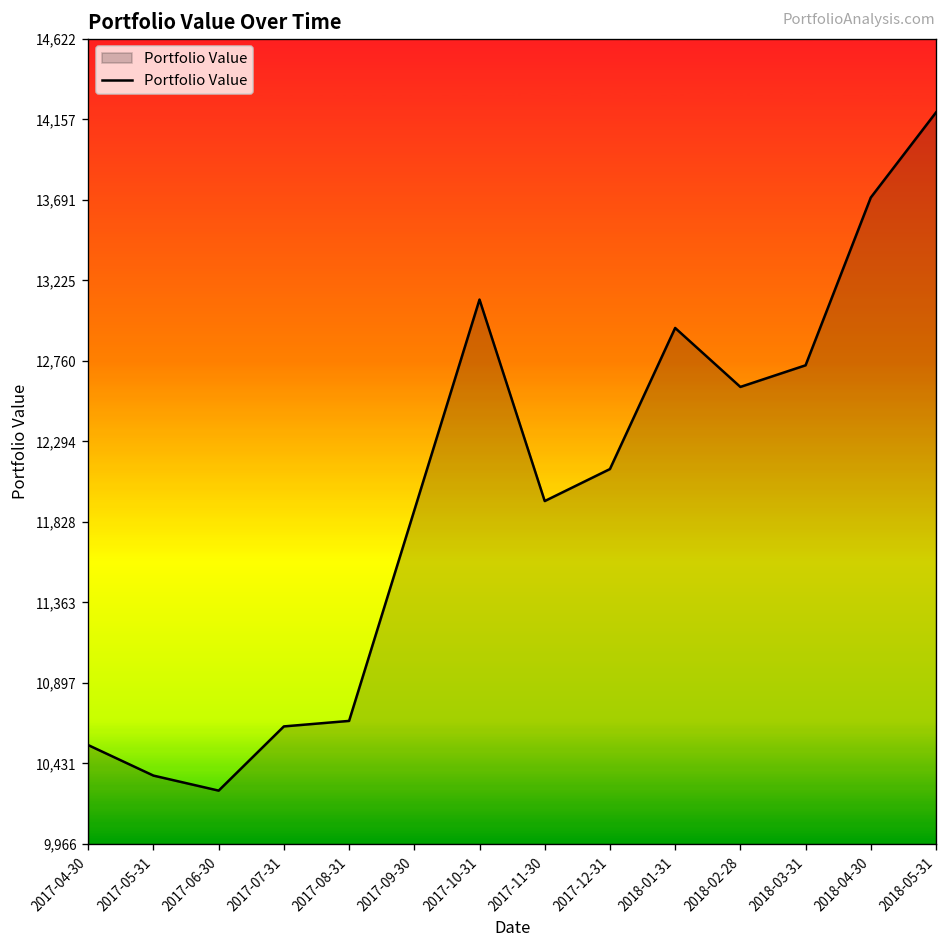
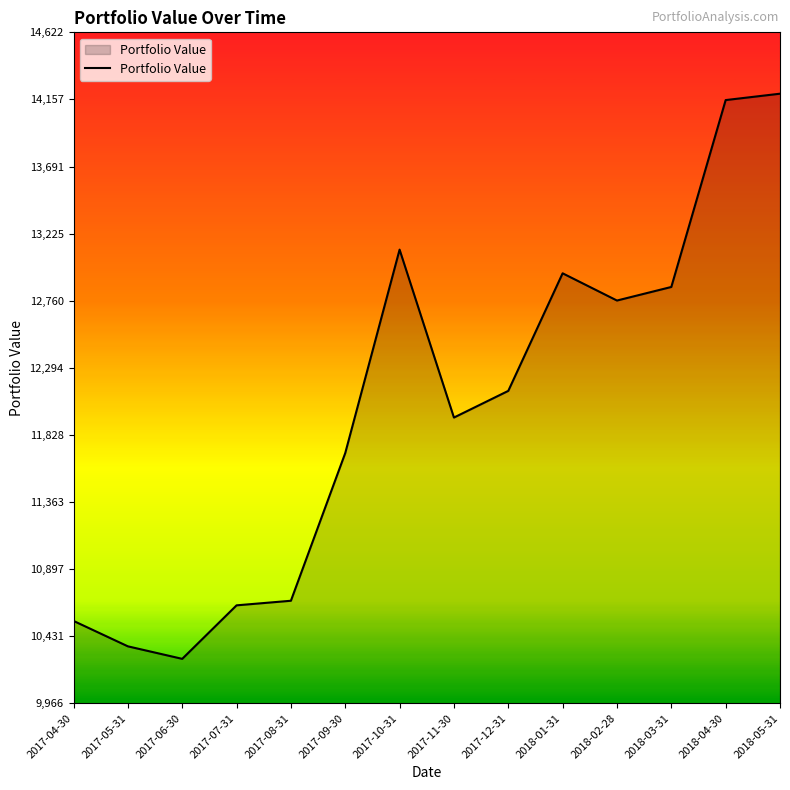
2017-09-30: 11,890 -> 11,700
2018-02-28: 12,610 -> 12,760
2018-03-31: 12,730 -> 12,860
2018-04-30: 13,700 -> 14,150
